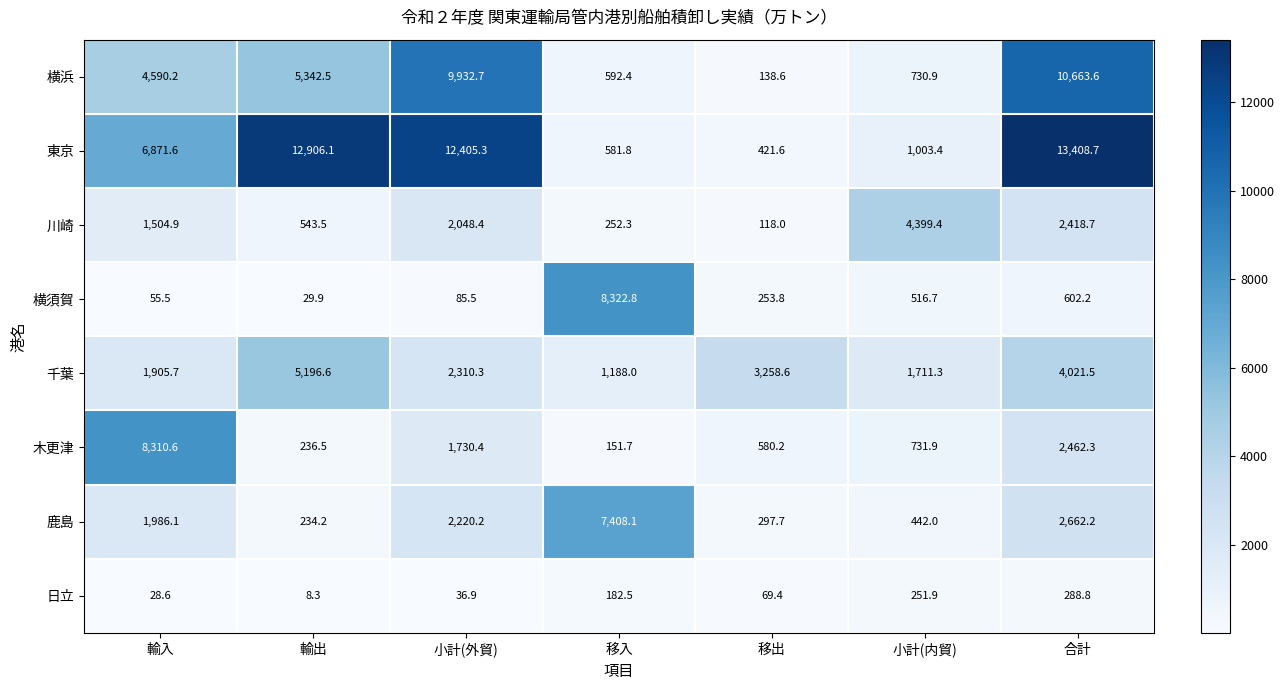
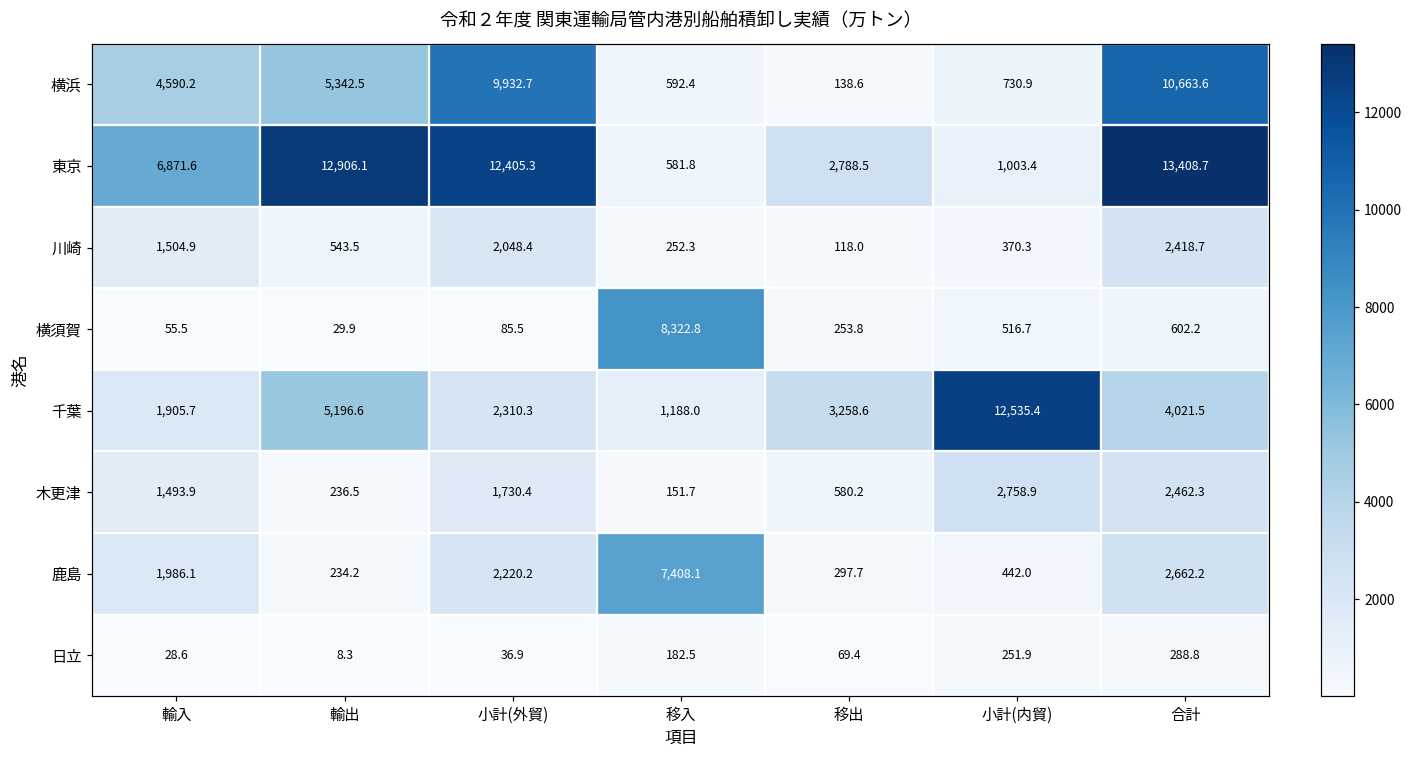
東京, 移出: 421.6 -> 2,788.5
川崎, 小計(内貿): 4,399.4 -> 370.3
千葉, 小計(内貿): 1,711.3 -> 12,535.4
木更津, 輸入: 8,310.6 -> 1,493.9
木更津, 小計(内貿): 731.9 -> 2,758.9
